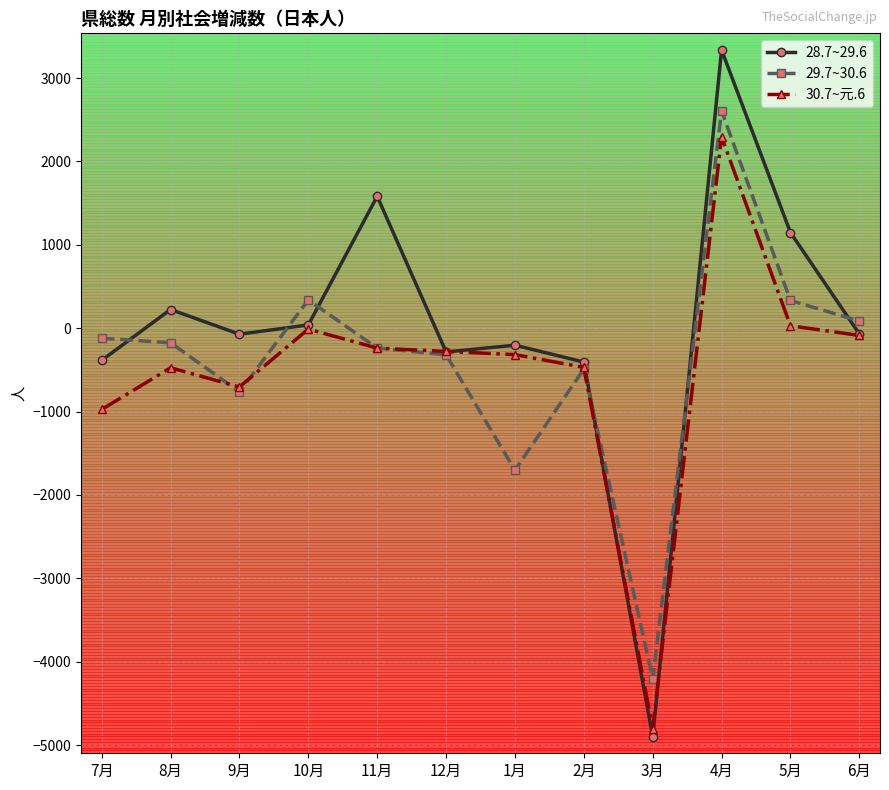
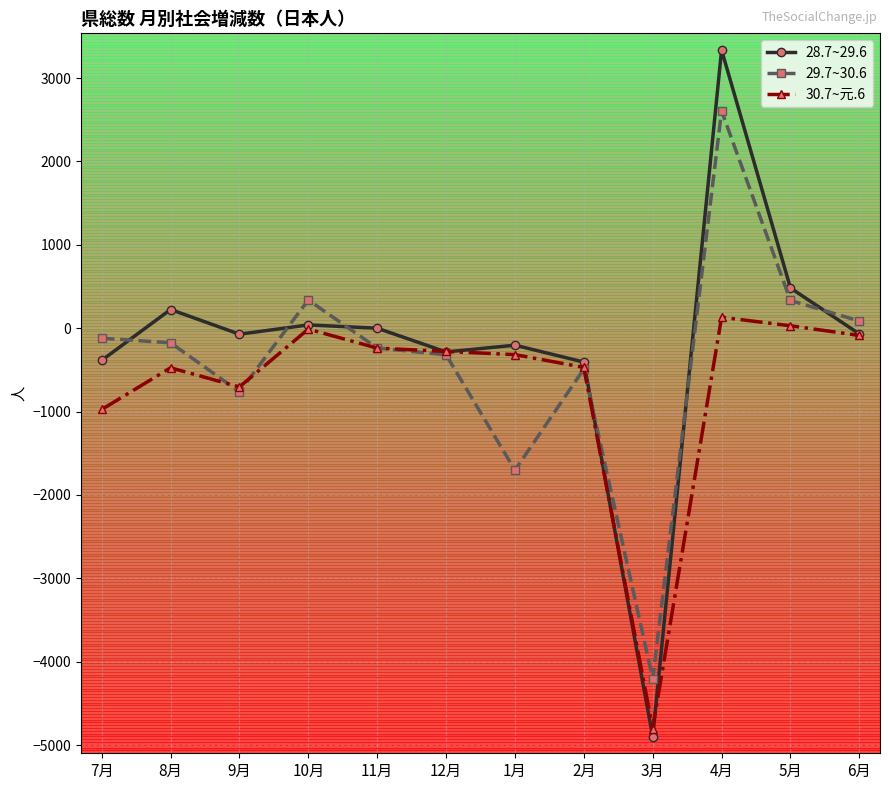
28.7~29.6, 11月: 1600 -> 0
30.7~元.6, 4月: 2300 -> 100
28.7~29.6, 5月: 1100 -> 500
